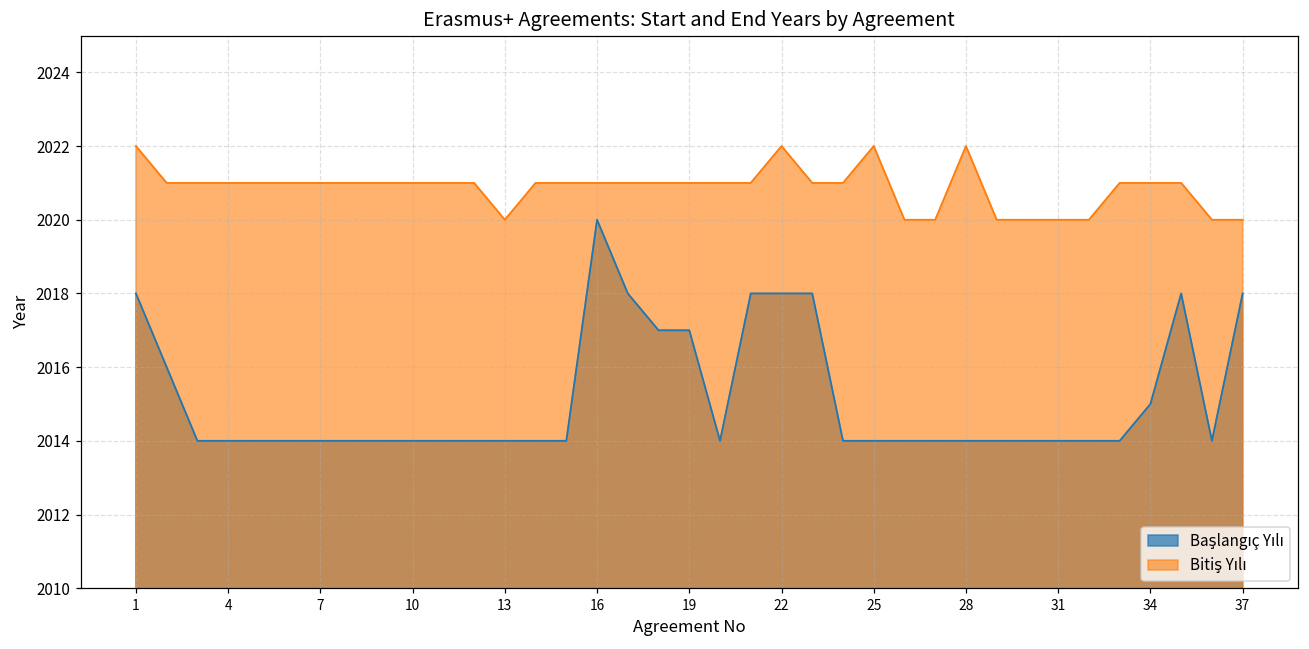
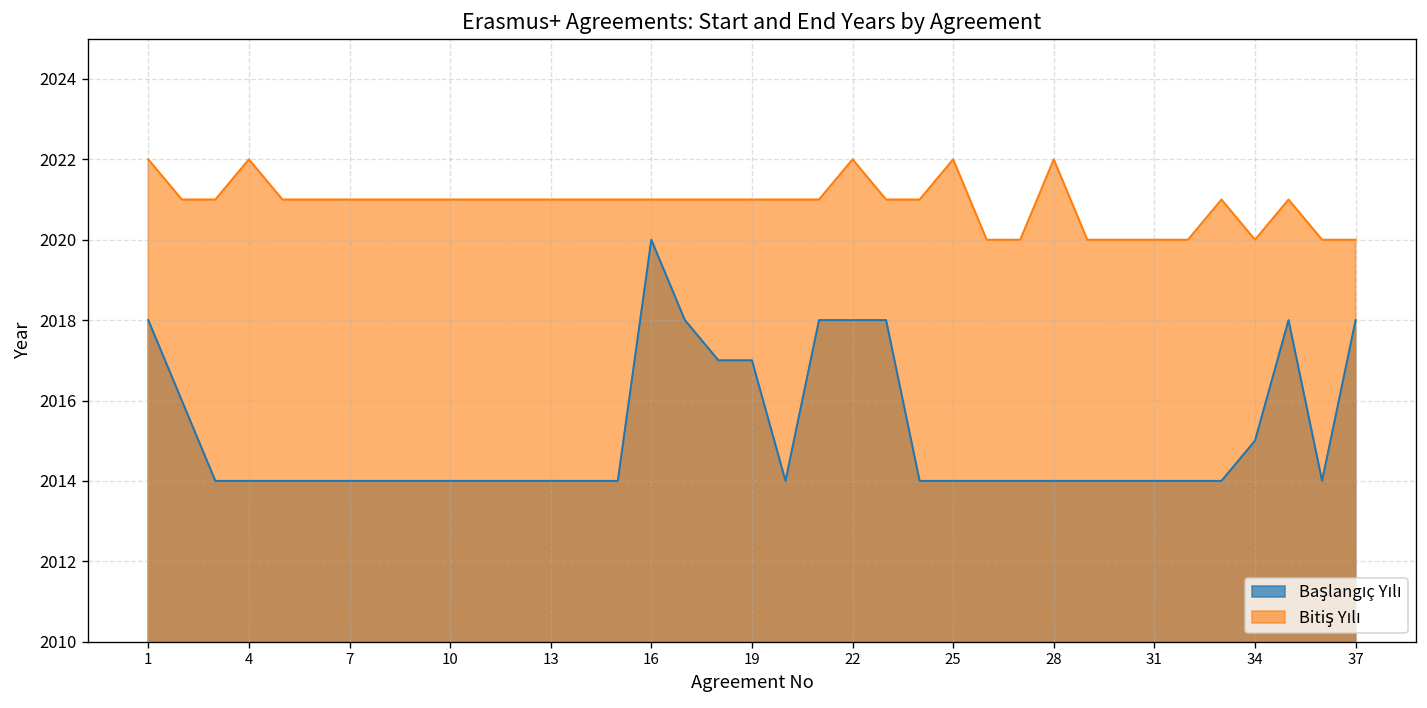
Bitiş Yılı, 4: 2021 -> 2022
Bitiş Yılı, 13: 2020 -> 2021
Bitiş Yılı, 34: 2021 -> 2020
